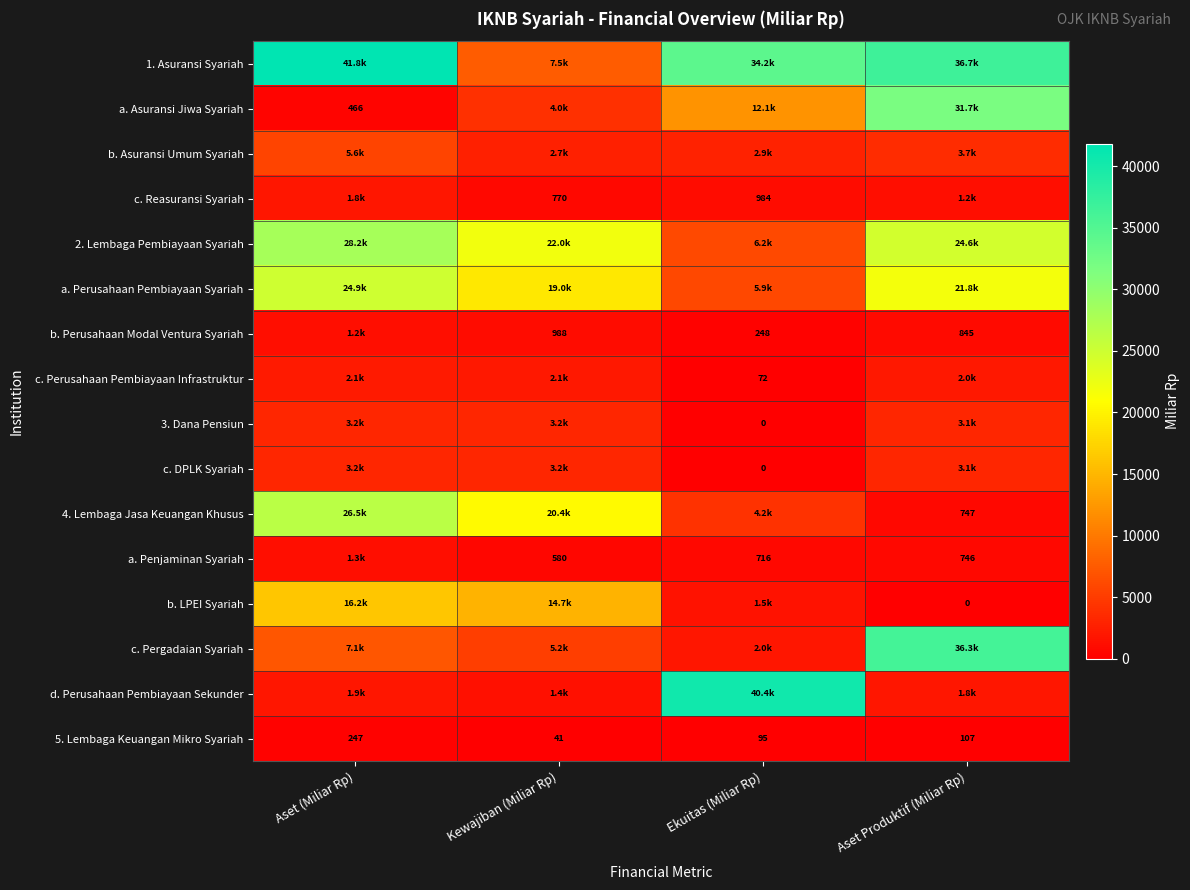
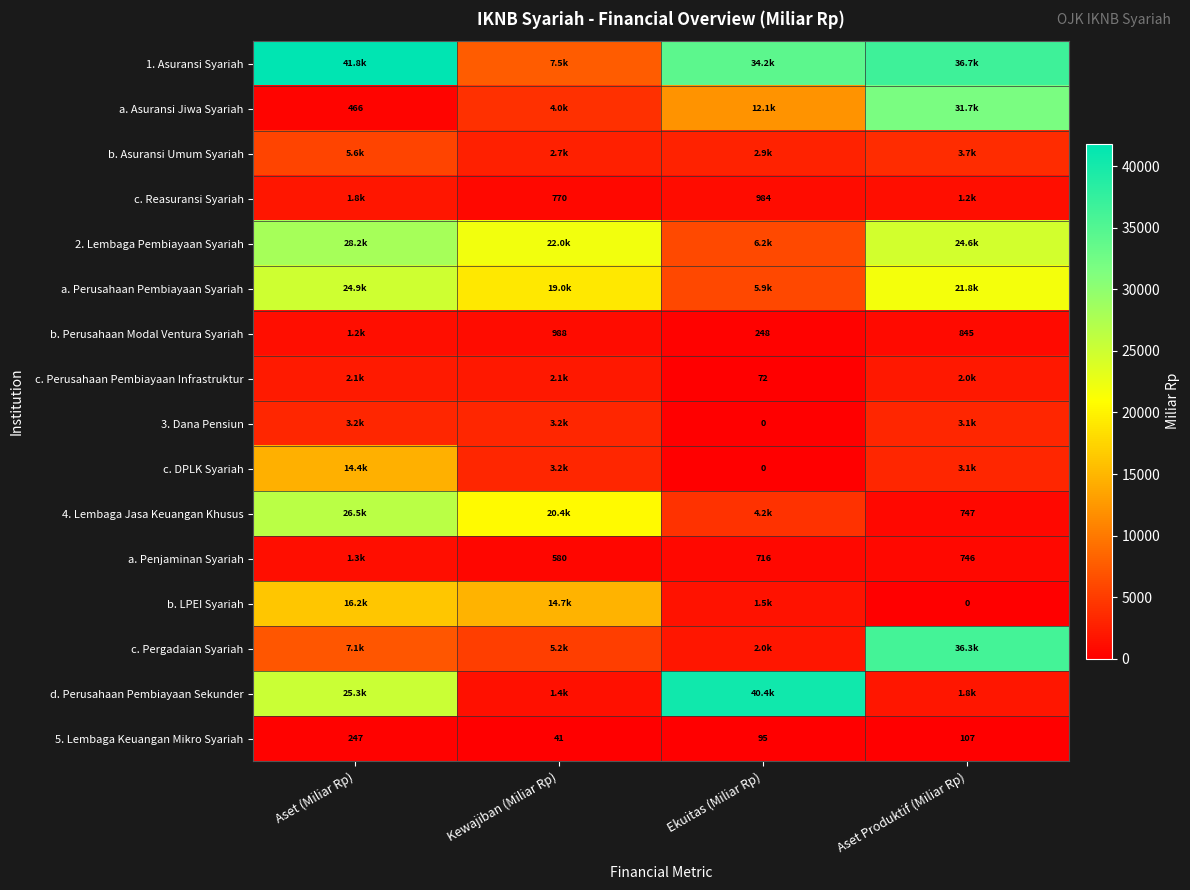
c. DPLK Syariah, Aset (Miliar Rp): 3.2k -> 14.4k
d. Perusahaan Pembiayaan Sekunder, Aset (Miliar Rp): 1.9k -> 25.3k
